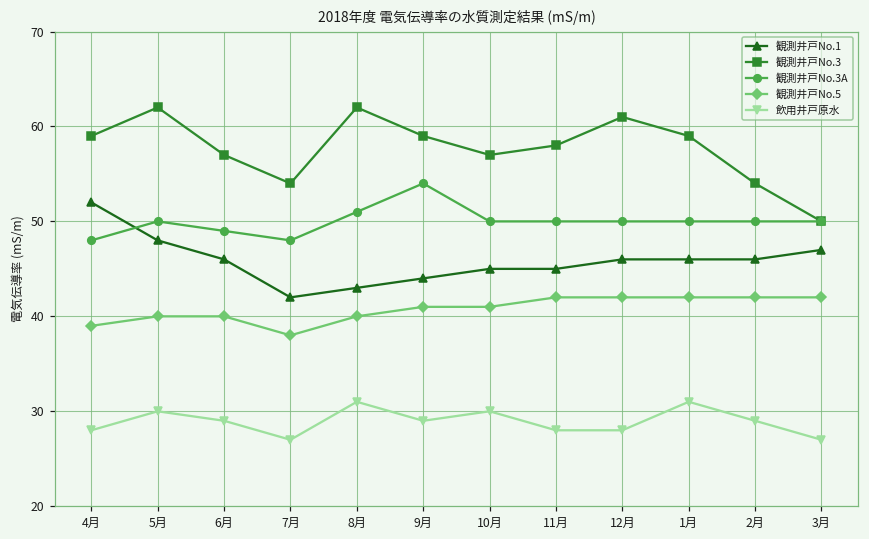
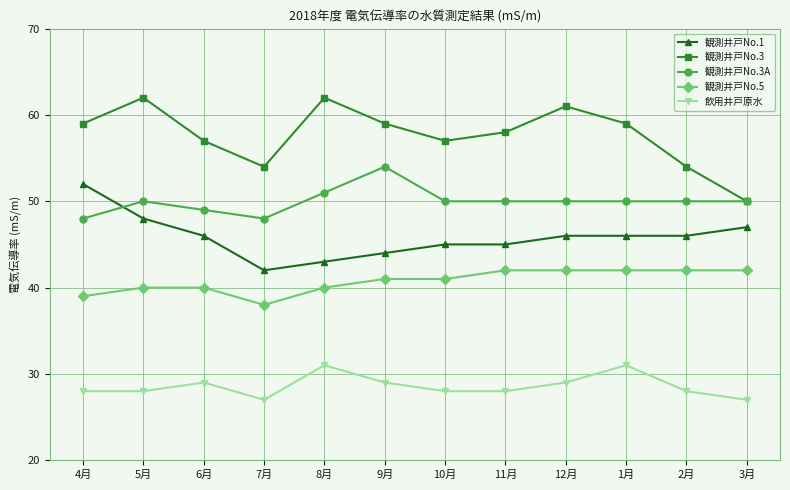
飲用井戸原水, 5月: 30 -> 28
飲用井戸原水, 10月: 30 -> 28
飲用井戸原水, 12月: 28 -> 29
飲用井戸原水, 2月: 29 -> 28
